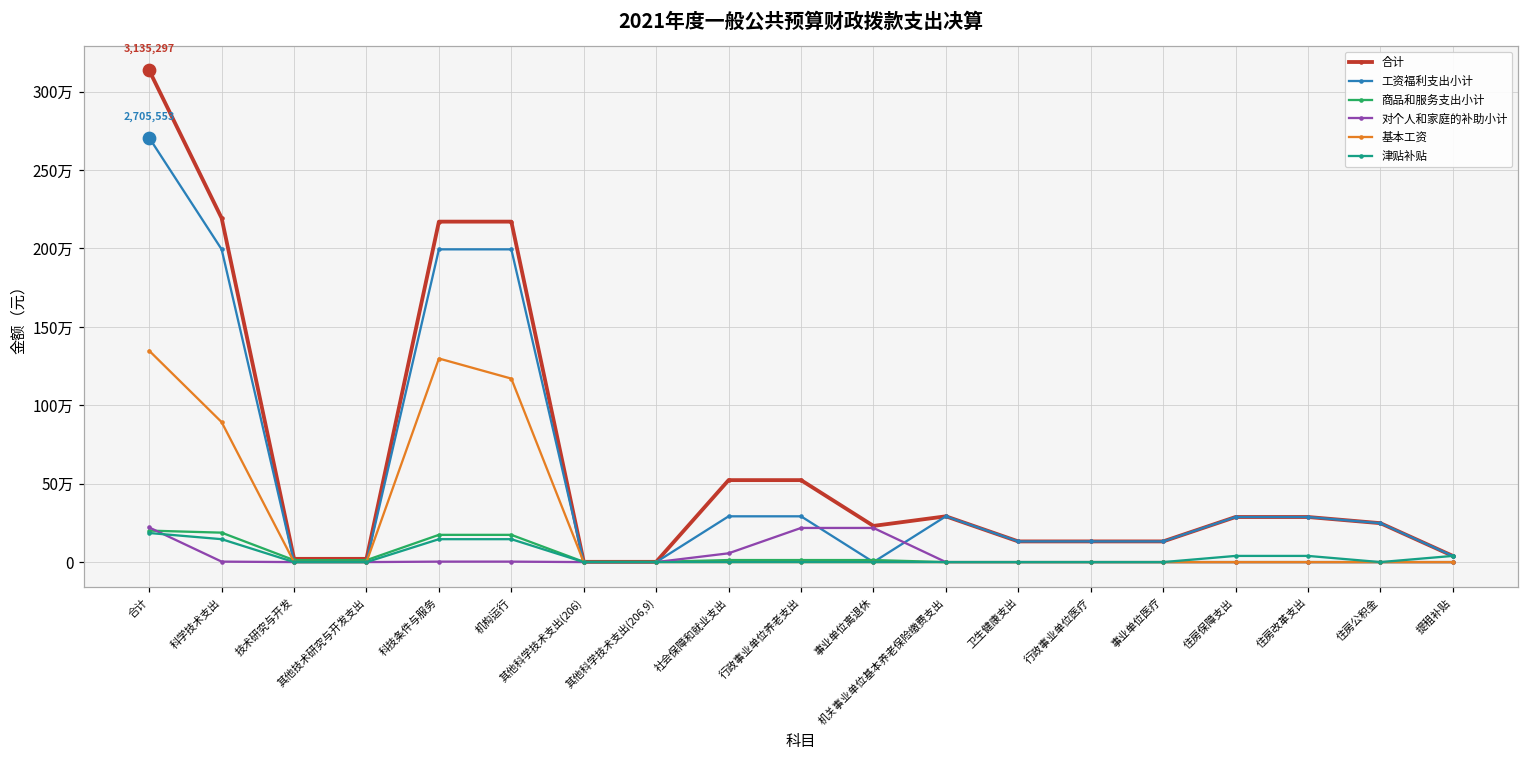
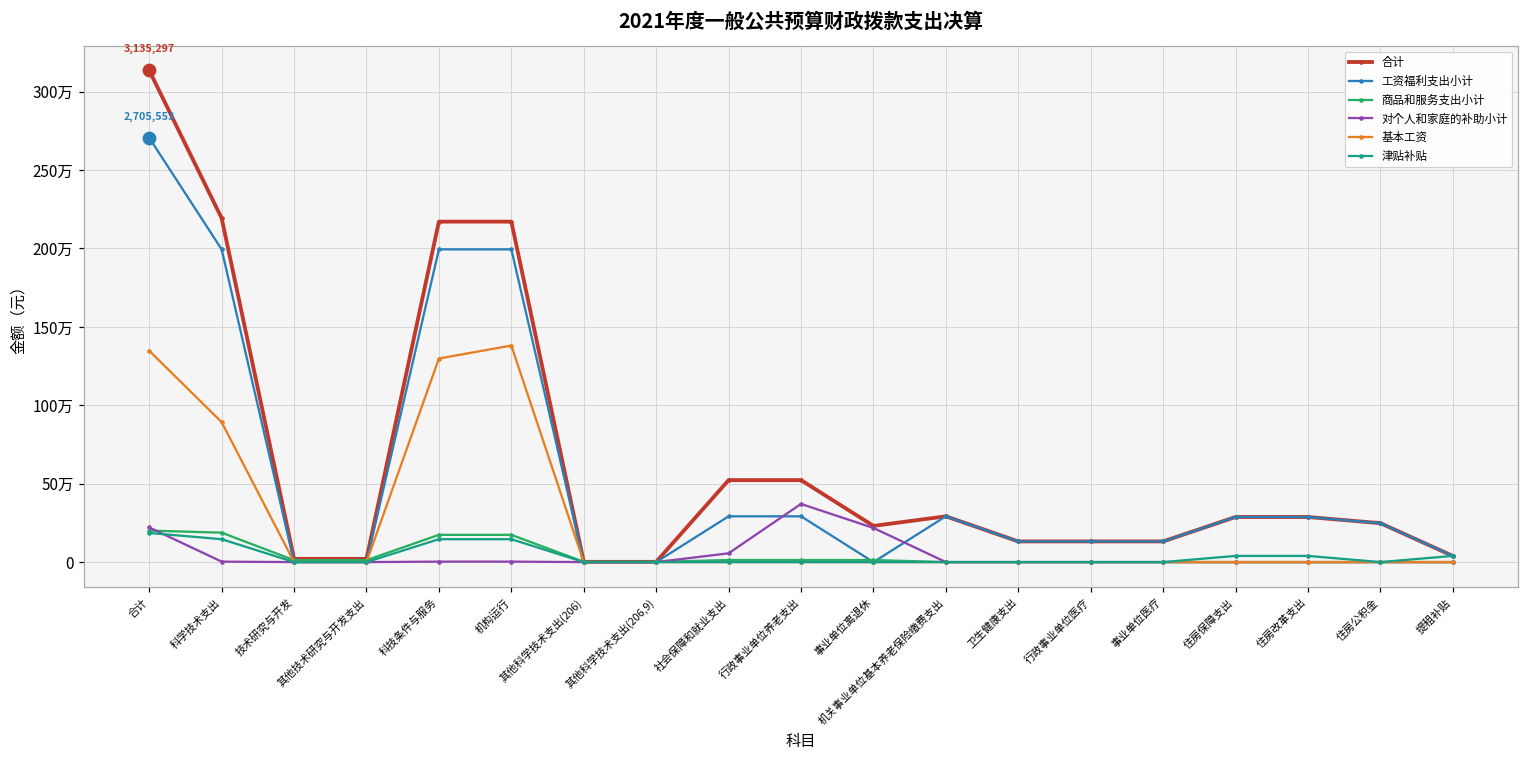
基本工资, 机构运行: 117万 -> 138万
对个人和家庭的补助小计, 行政事业单位养老支出: 22万 -> 37万
